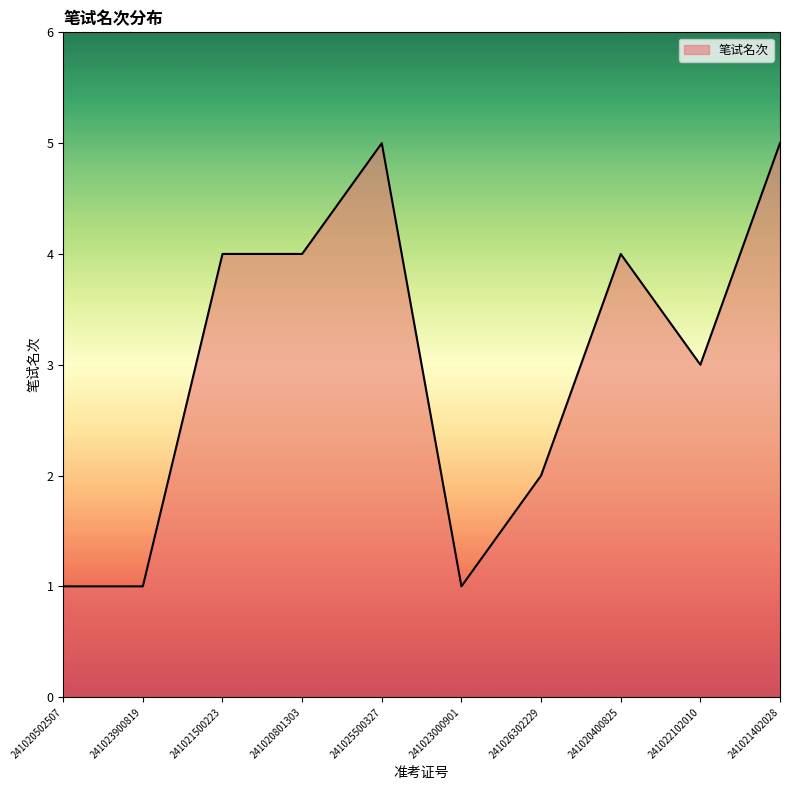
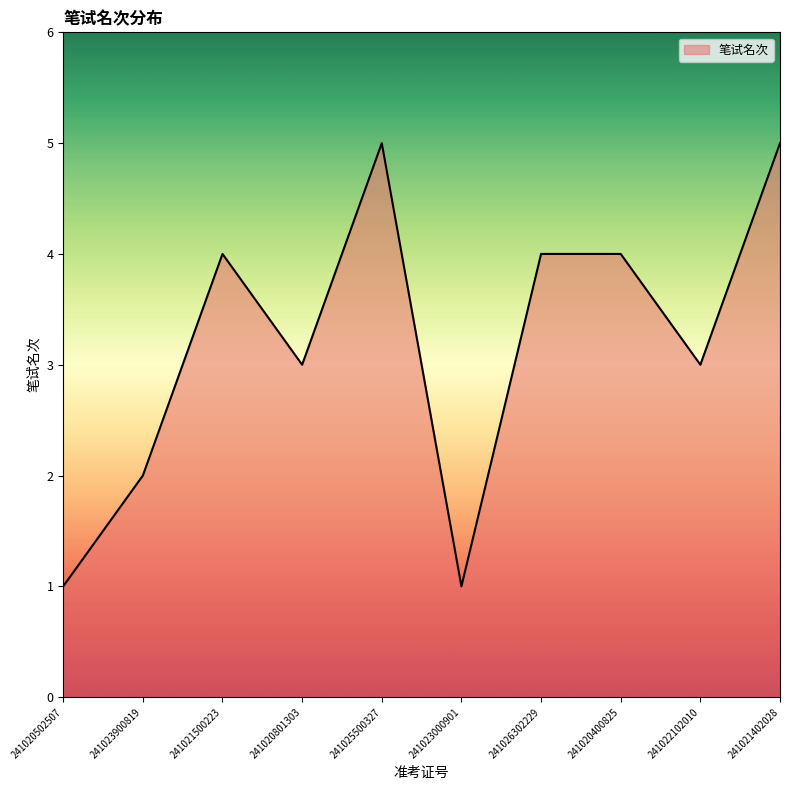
241023900819: 1 -> 2
241020801303: 4 -> 3
241026302229: 2 -> 4
